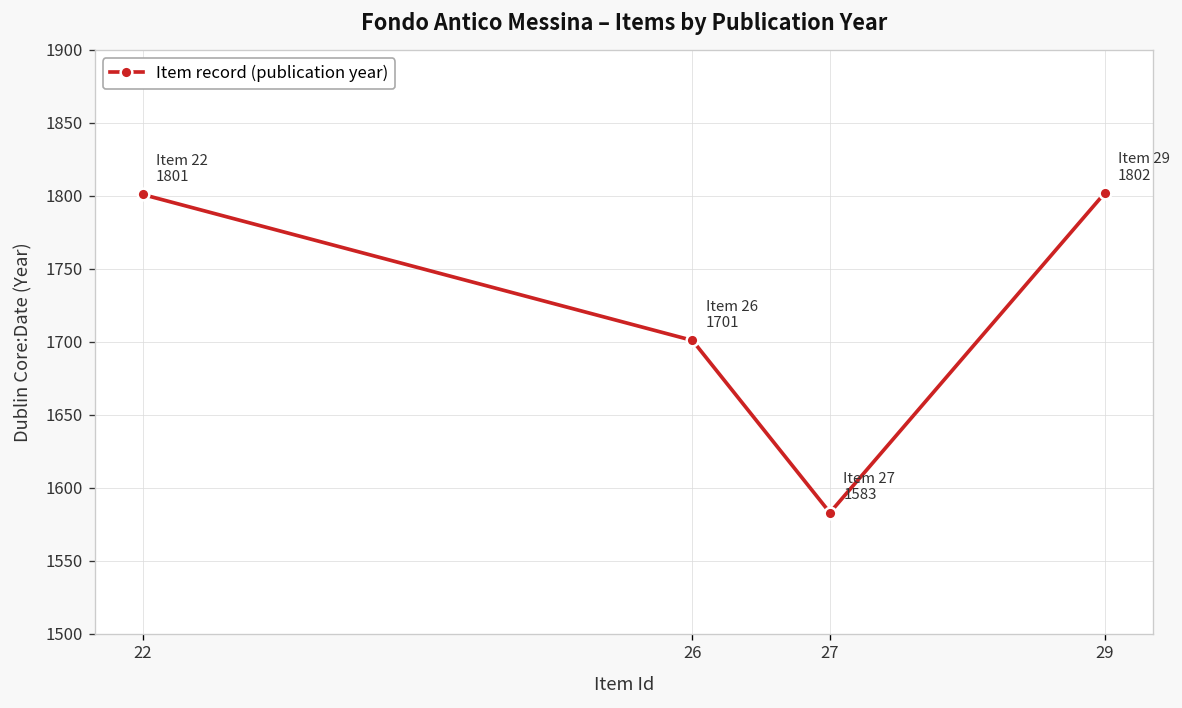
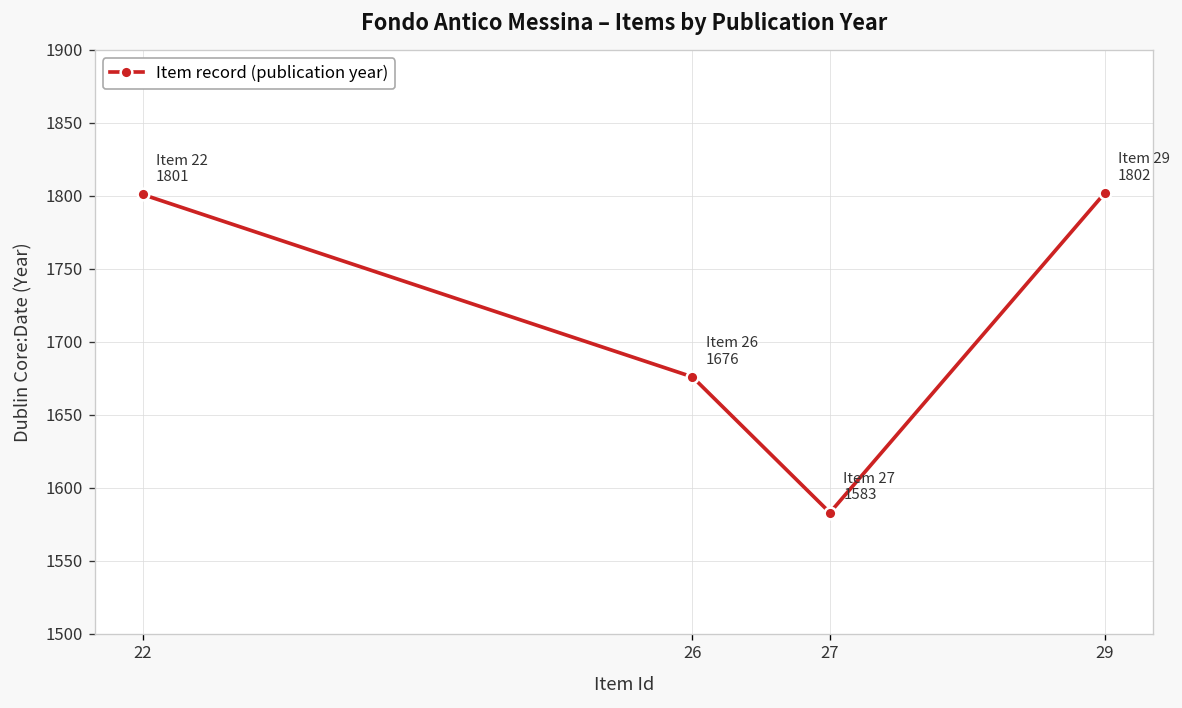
26: 1701 -> 1676
